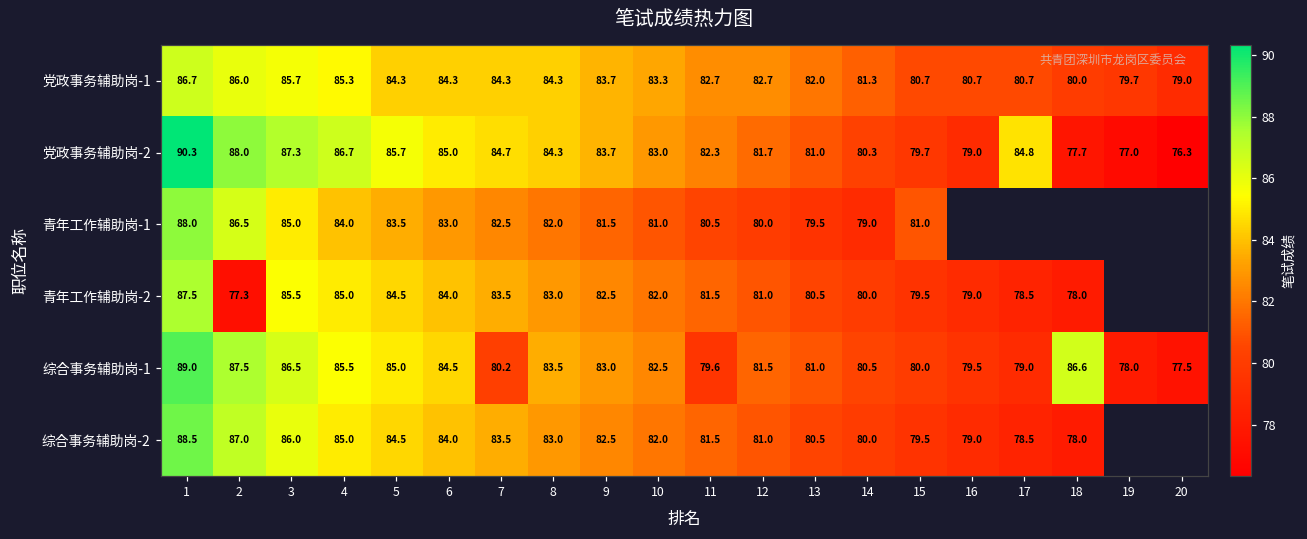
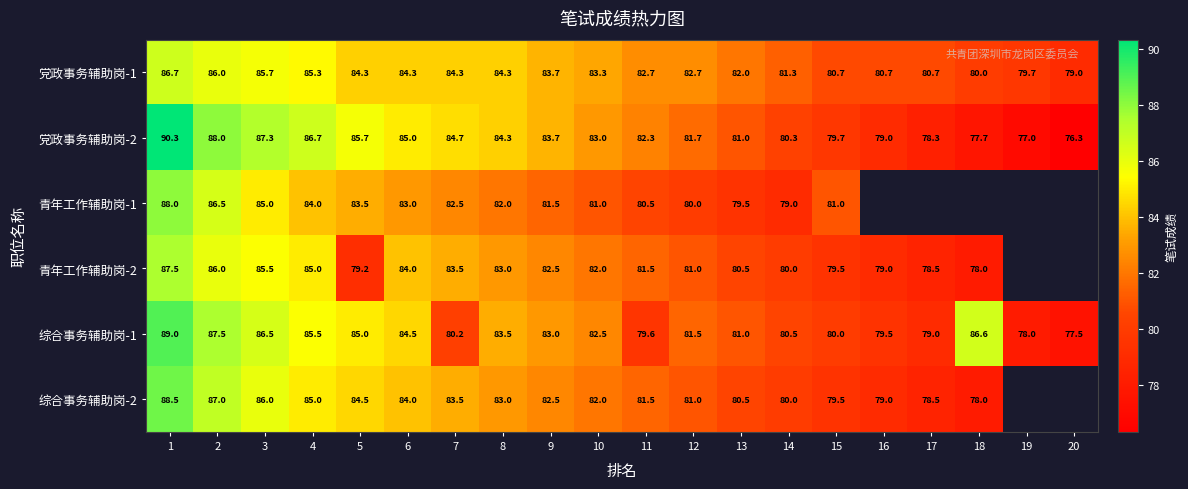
党政事务辅助岗-2, 17: 84.8 -> 78.3
青年工作辅助岗-2, 2: 77.3 -> 86.0
青年工作辅助岗-2, 5: 84.5 -> 79.2
